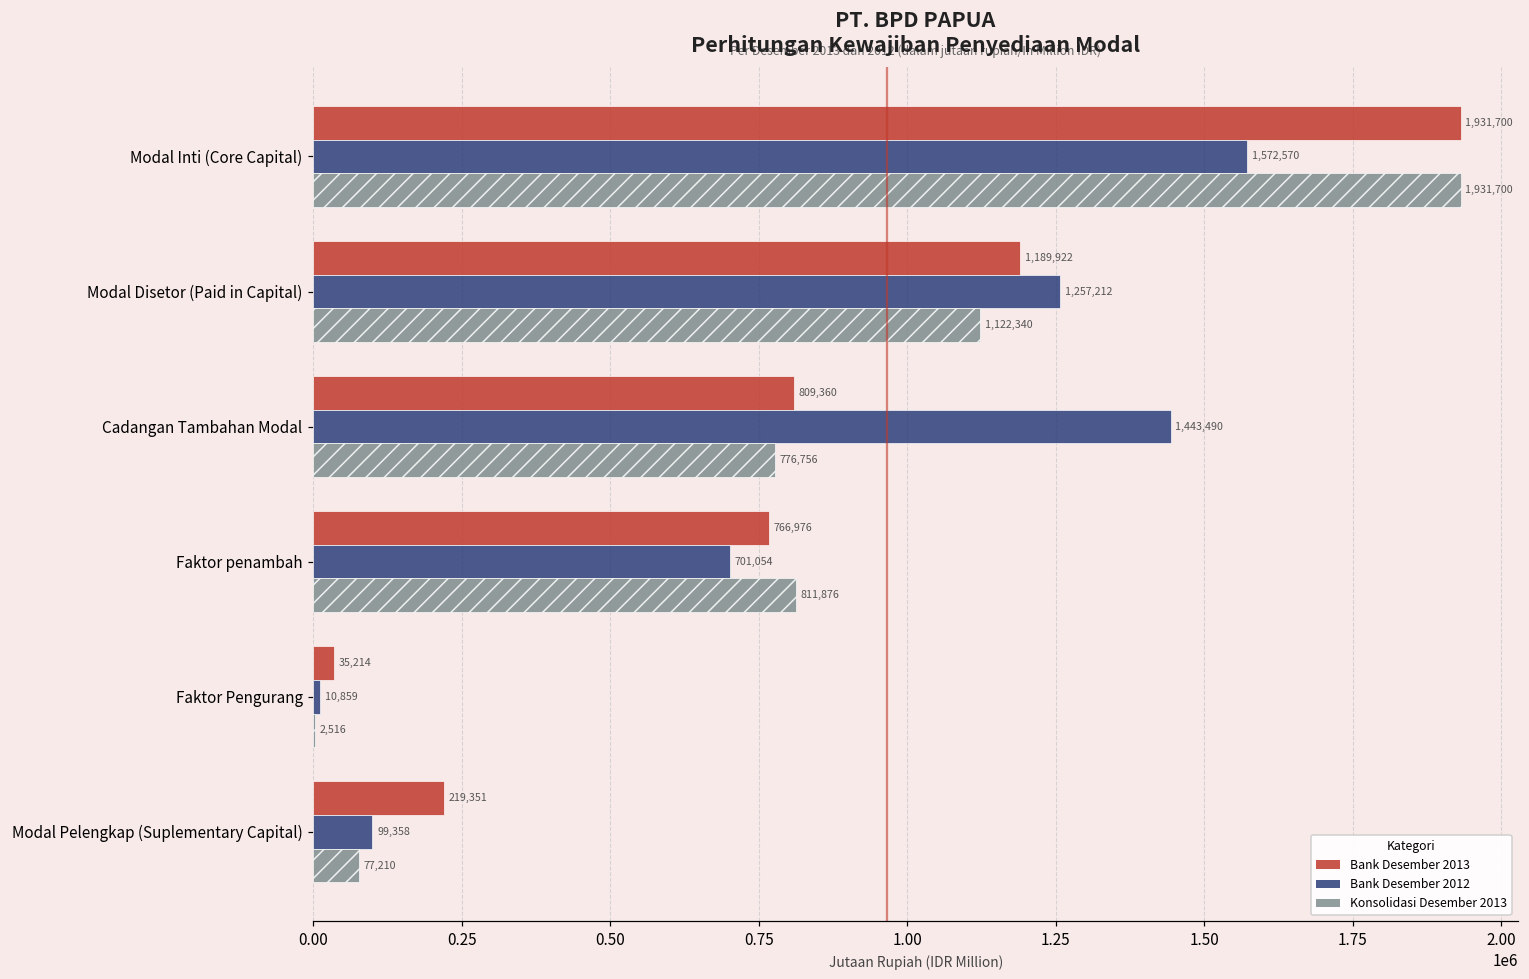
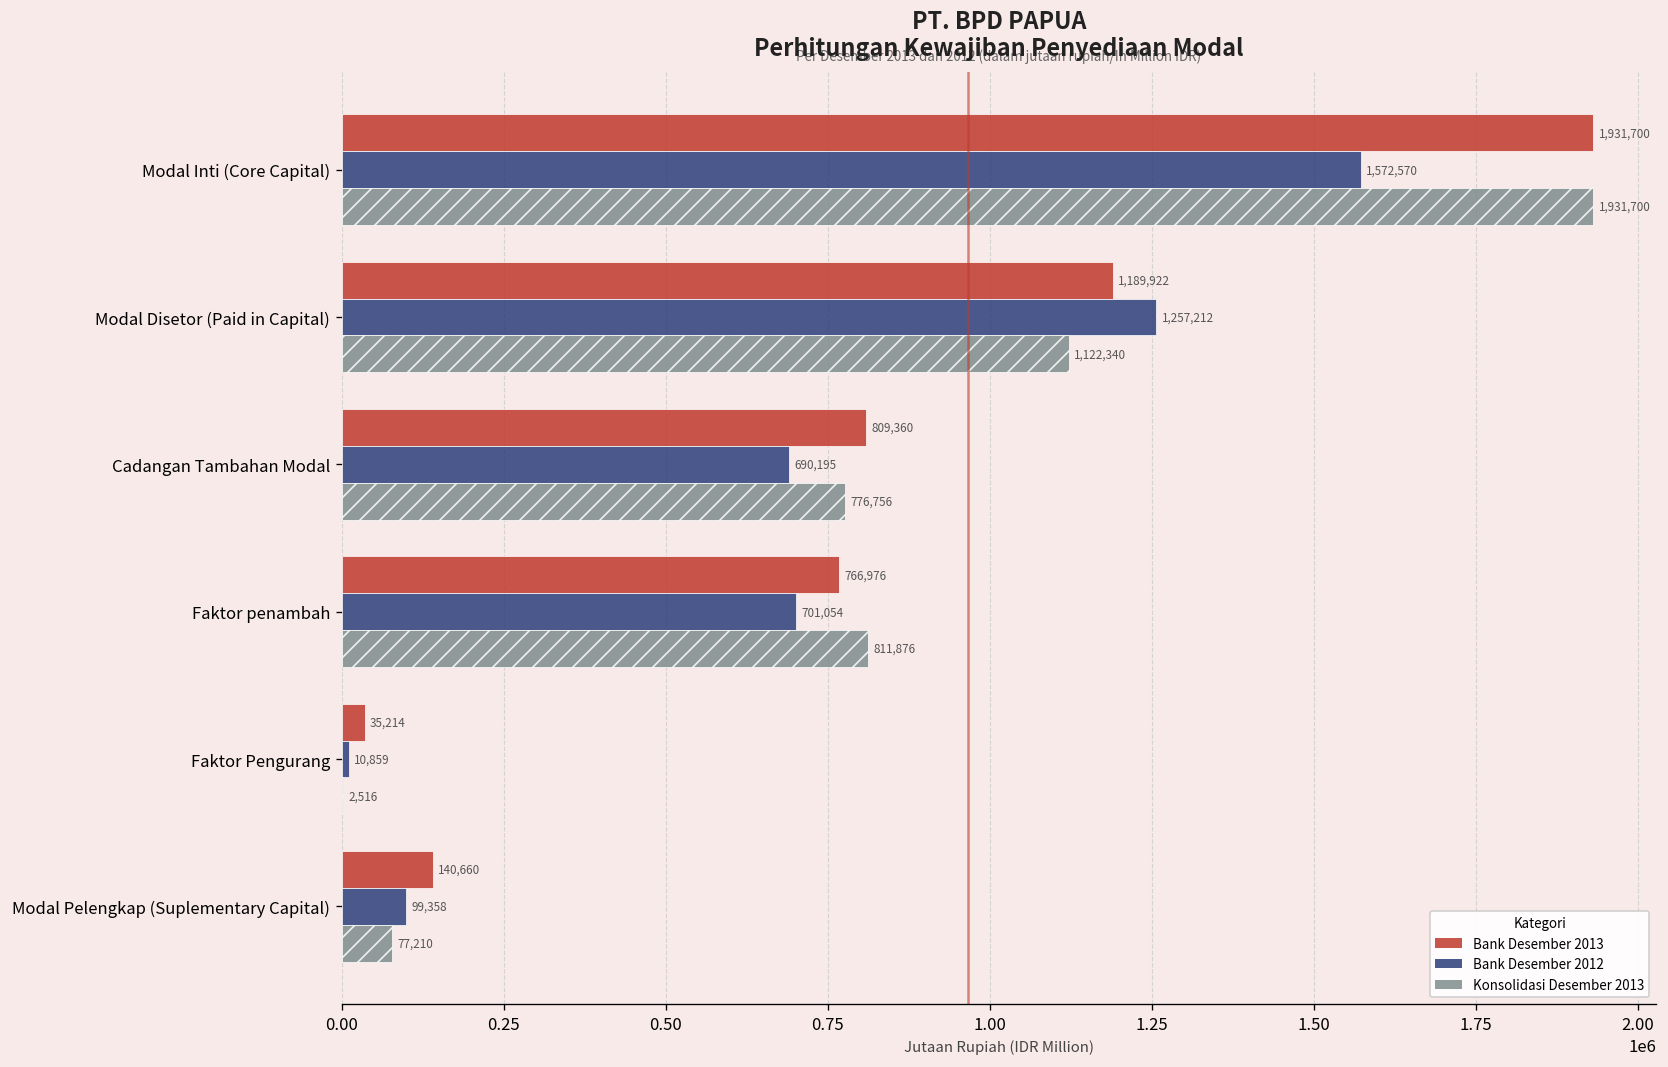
Bank Desember 2012, Cadangan Tambahan Modal: 1,443,490 -> 690,195
Bank Desember 2013, Modal Pelengkap (Suplementary Capital): 219,351 -> 140,660
